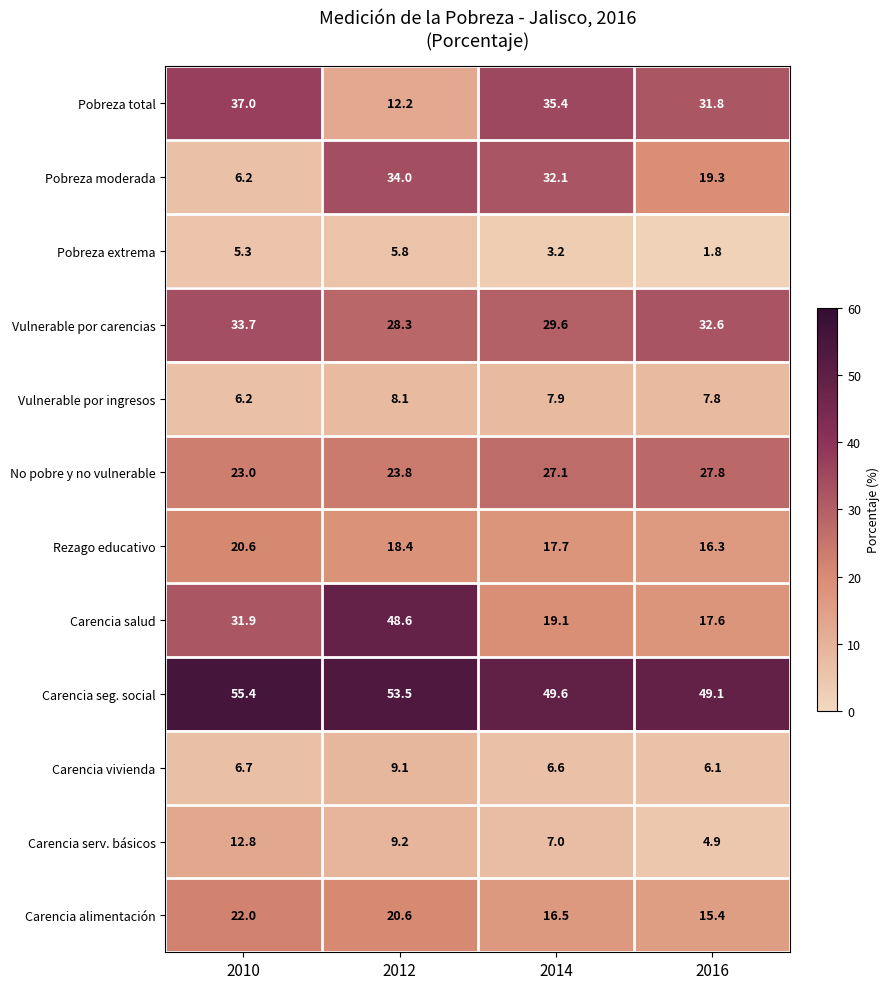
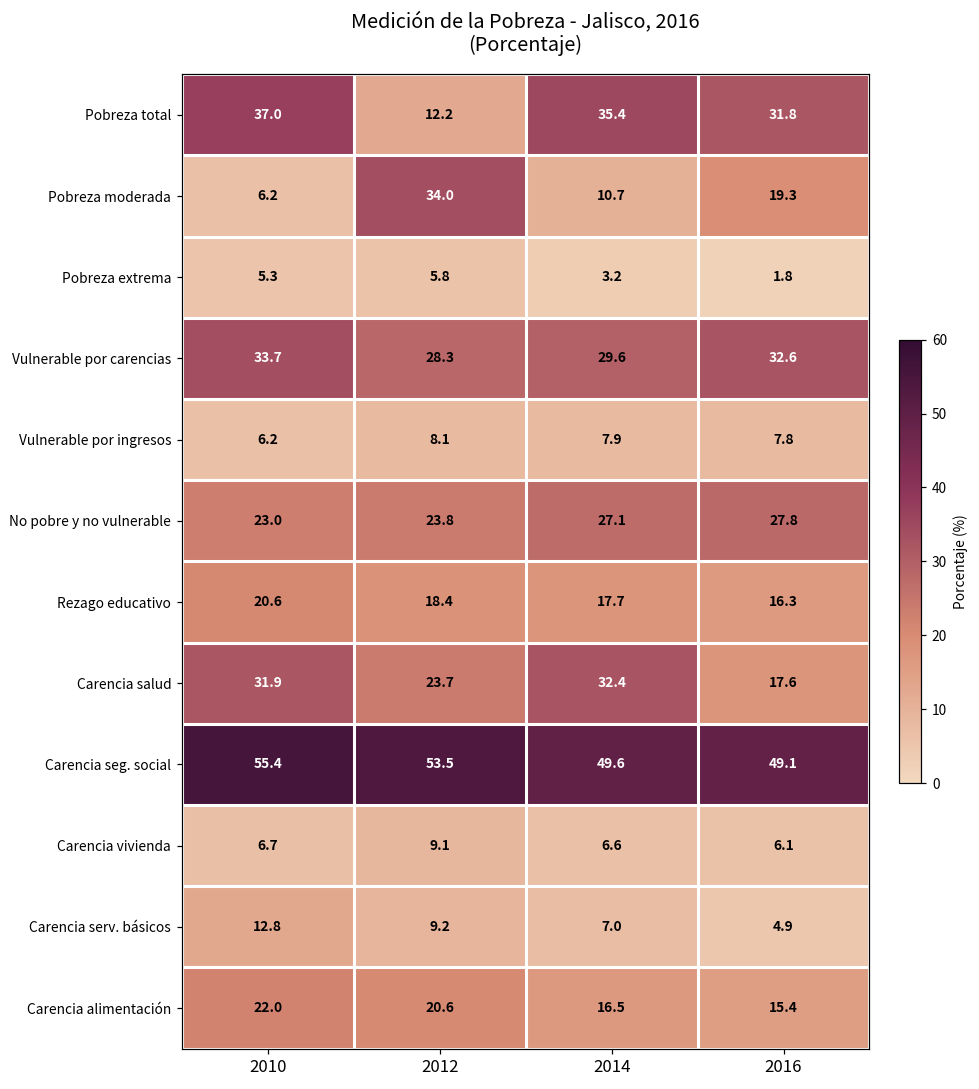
Pobreza moderada, 2014: 32.1 -> 10.7
Carencia salud, 2012: 48.6 -> 23.7
Carencia salud, 2014: 19.1 -> 32.4
